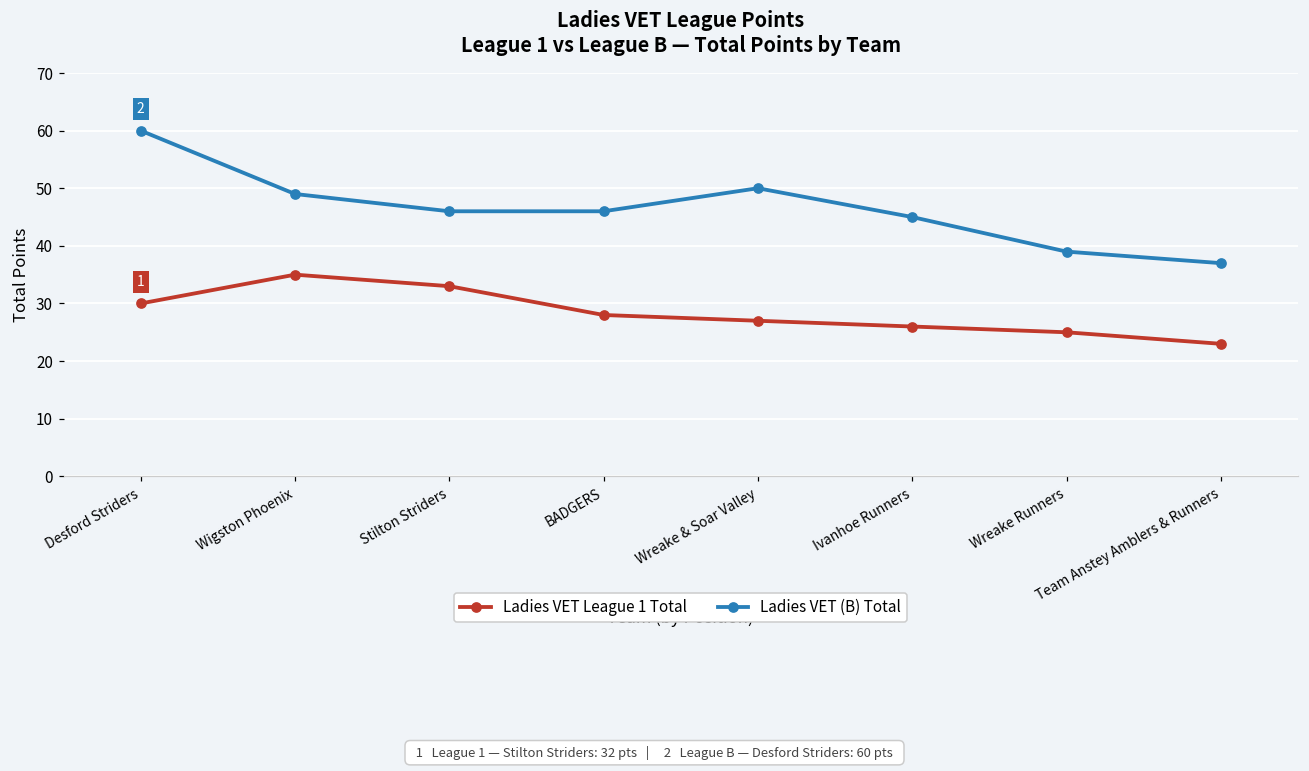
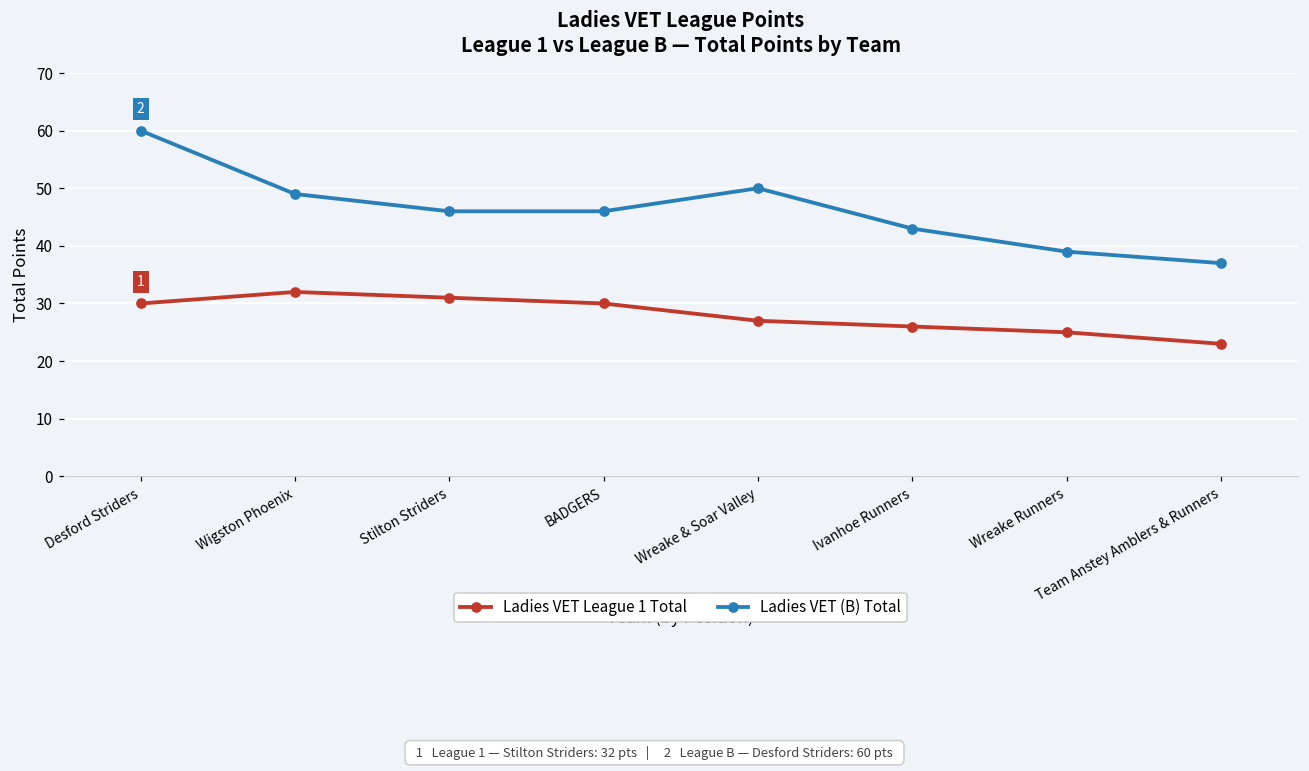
Ladies VET League 1 Total, Wigston Phoenix: 35 -> 32
Ladies VET League 1 Total, Stilton Striders: 33 -> 31
Ladies VET League 1 Total, BADGERS: 28 -> 30
Ladies VET (B) Total, Ivanhoe Runners: 45 -> 43
